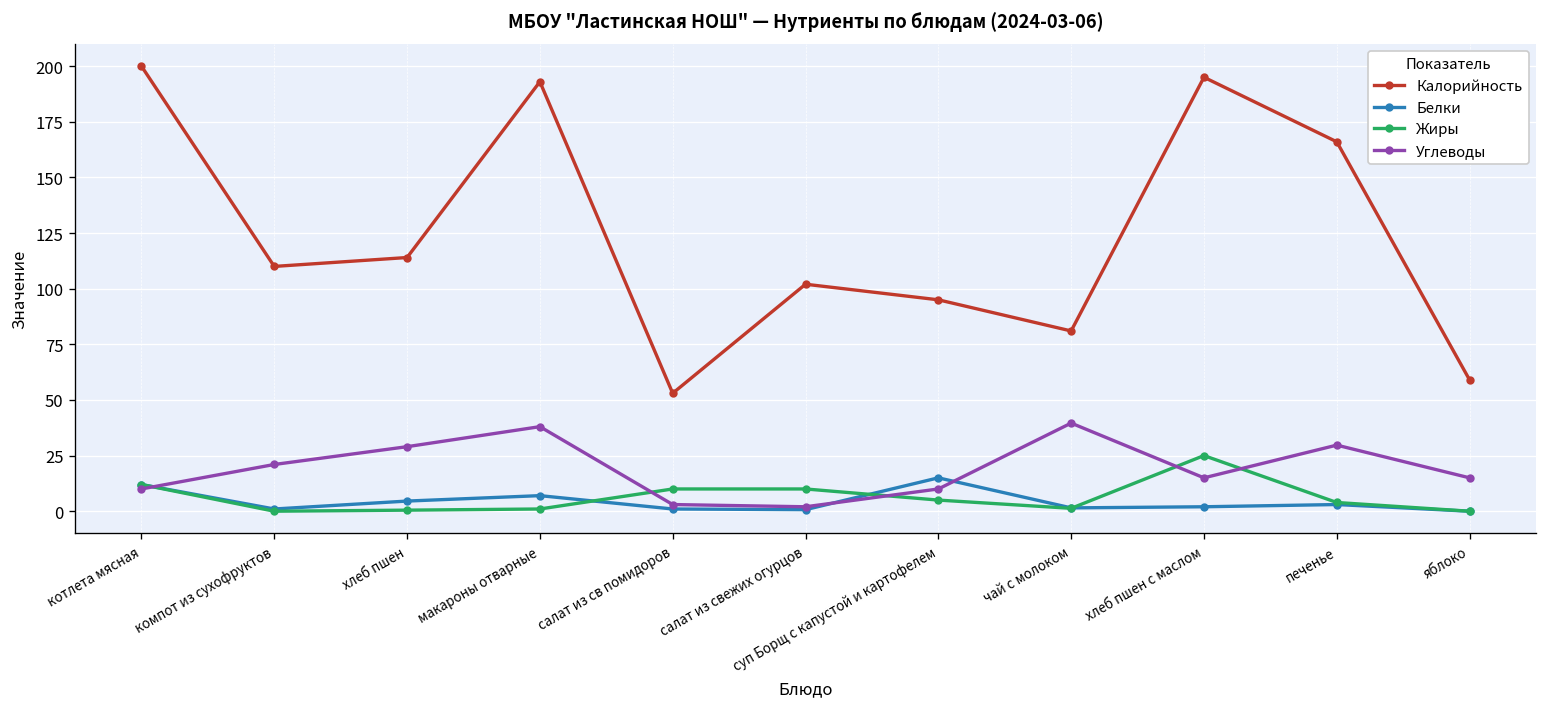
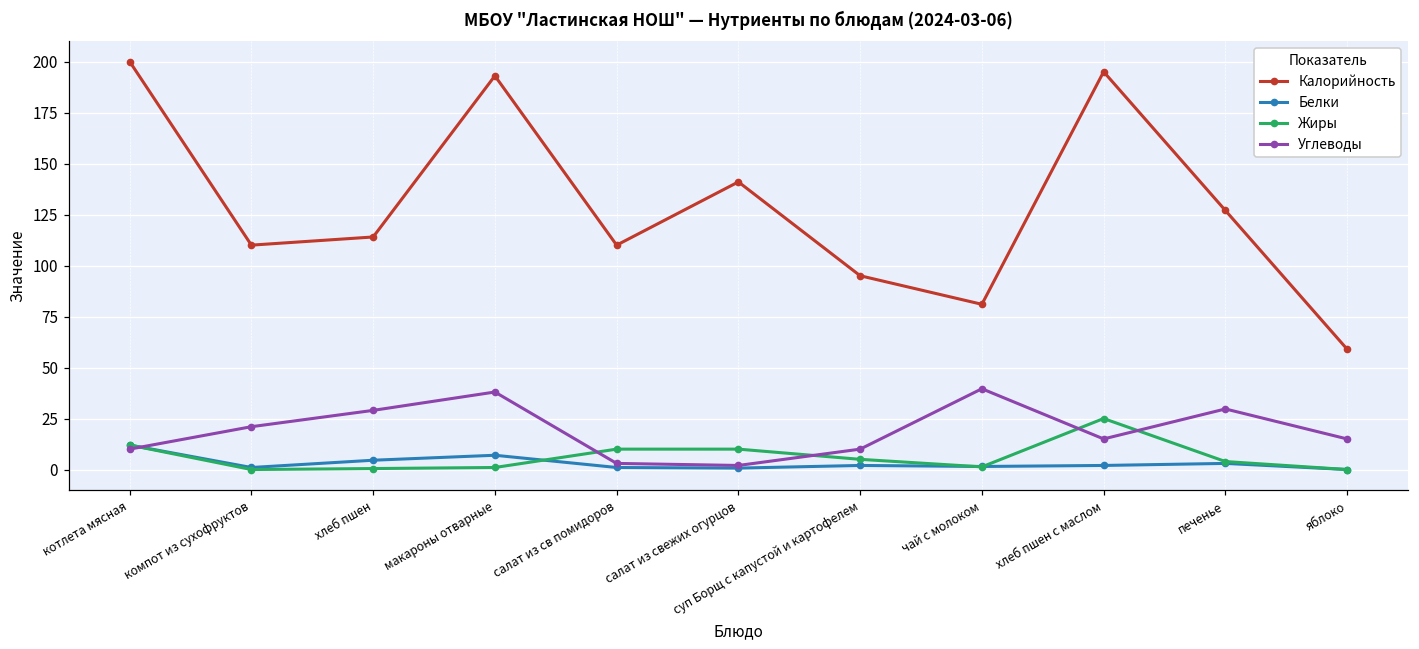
Калорийность, салат из св помидоров: 53 -> 110
Калорийность, салат из свежих огурцов: 102 -> 141
Белки, суп Борщ с капустой и картофелем: 15 -> 2
Калорийность, печенье: 166 -> 127
